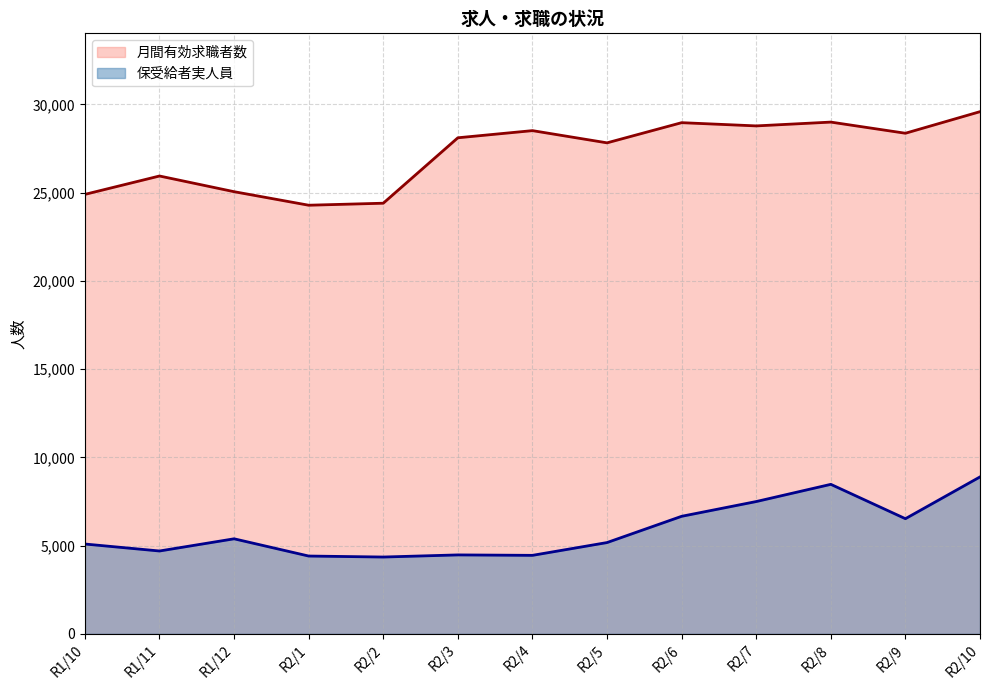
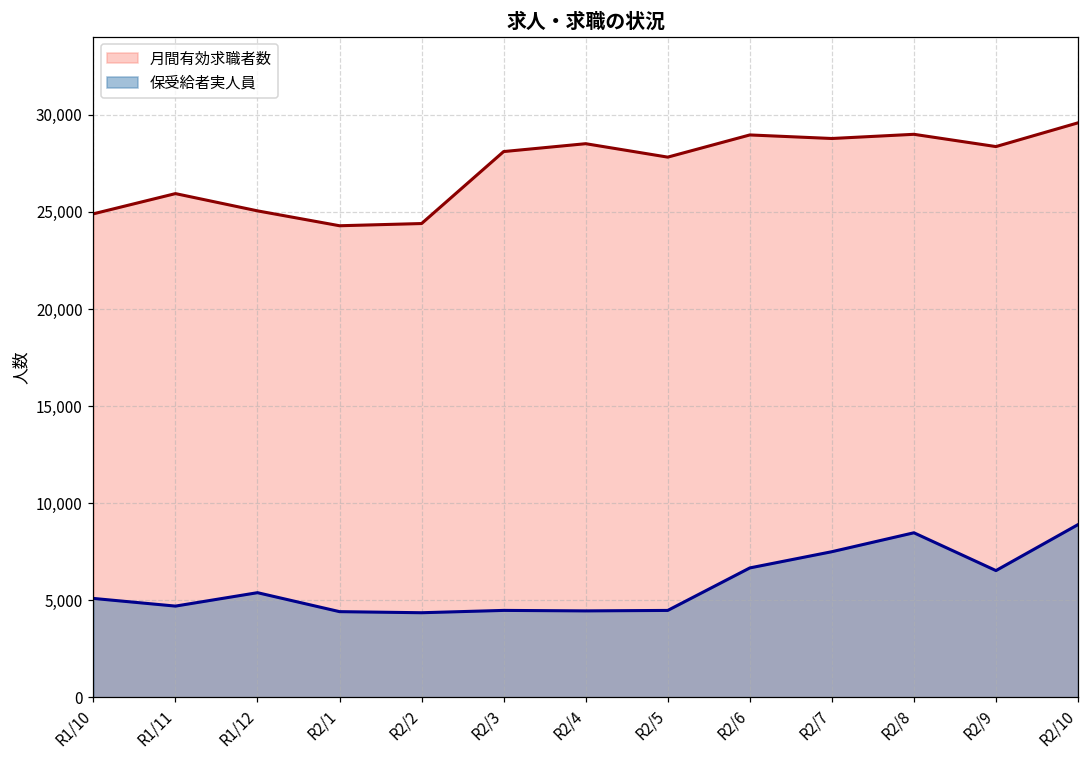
保受給者実人員, R2/5: 5,200 -> 4,500
